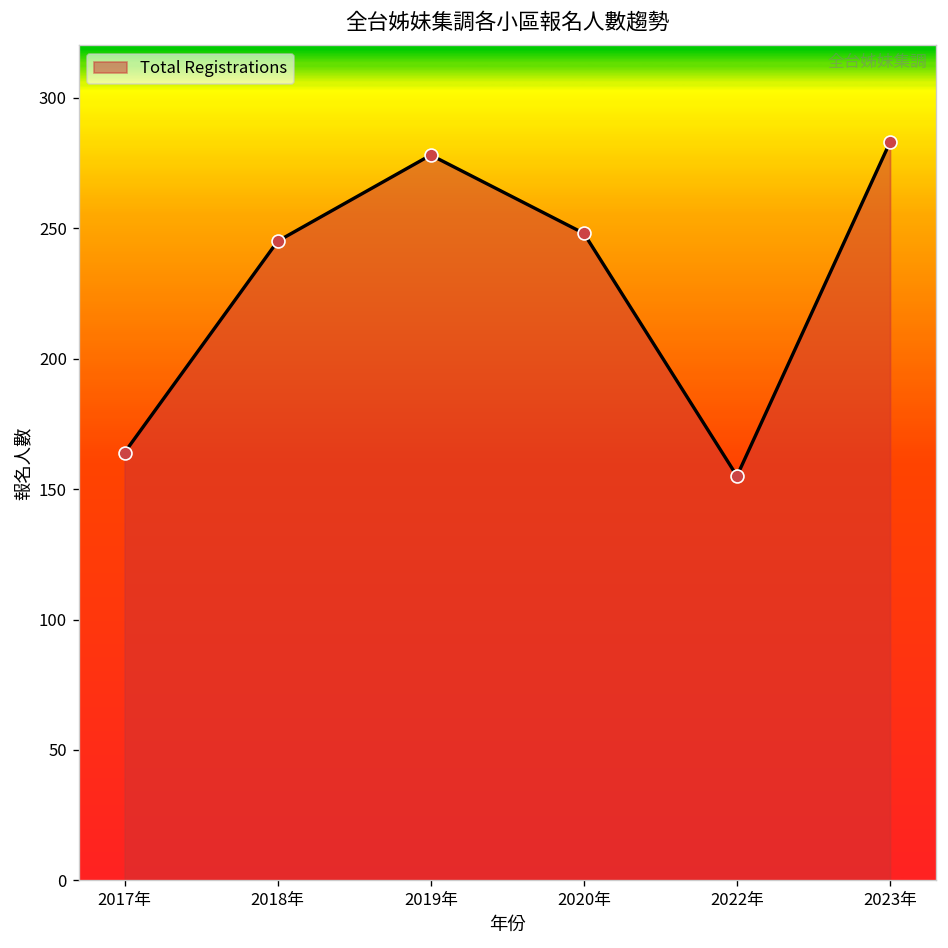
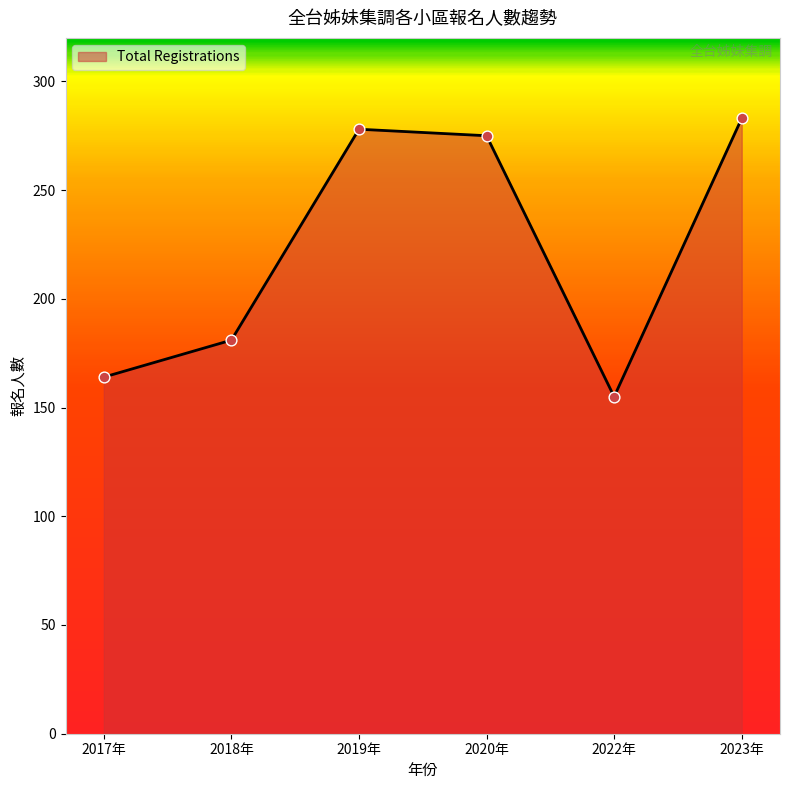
2018年: 245 -> 181
2020年: 248 -> 275
